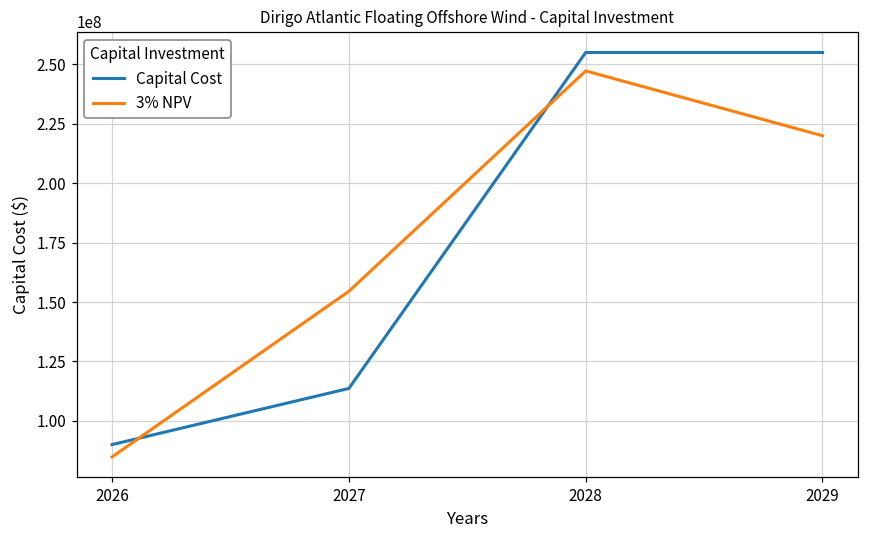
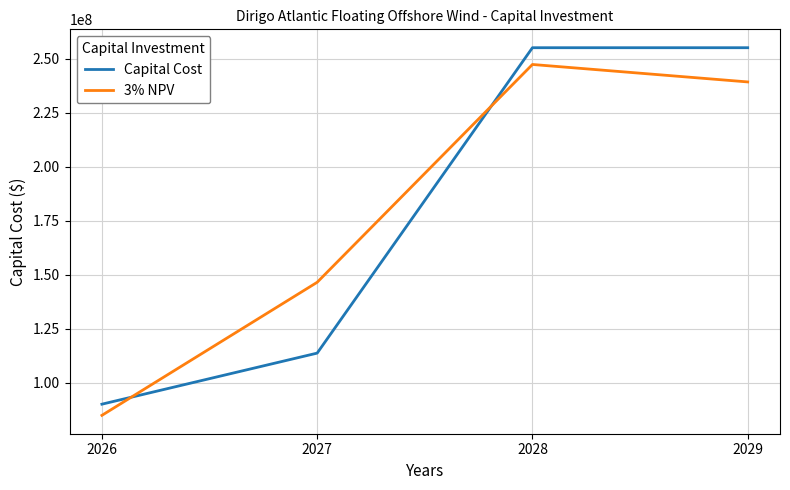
3% NPV, 2027: 155000000 -> 146000000
3% NPV, 2029: 220000000 -> 239000000
